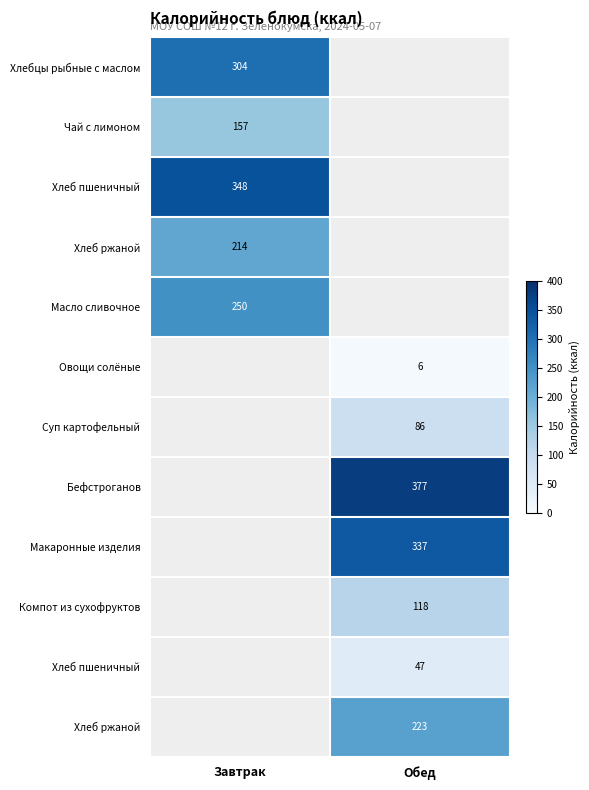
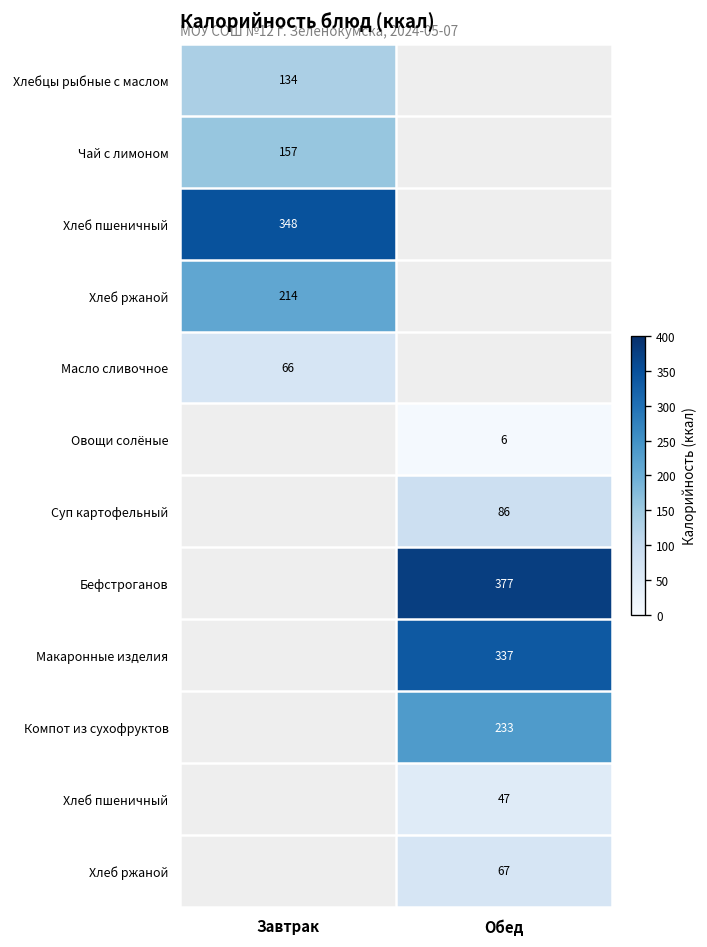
Хлебцы рыбные с маслом, Завтрак: 304 -> 134
Масло сливочное, Завтрак: 250 -> 66
Компот из сухофруктов, Обед: 118 -> 233
Хлеб ржаной, Обед: 223 -> 67
